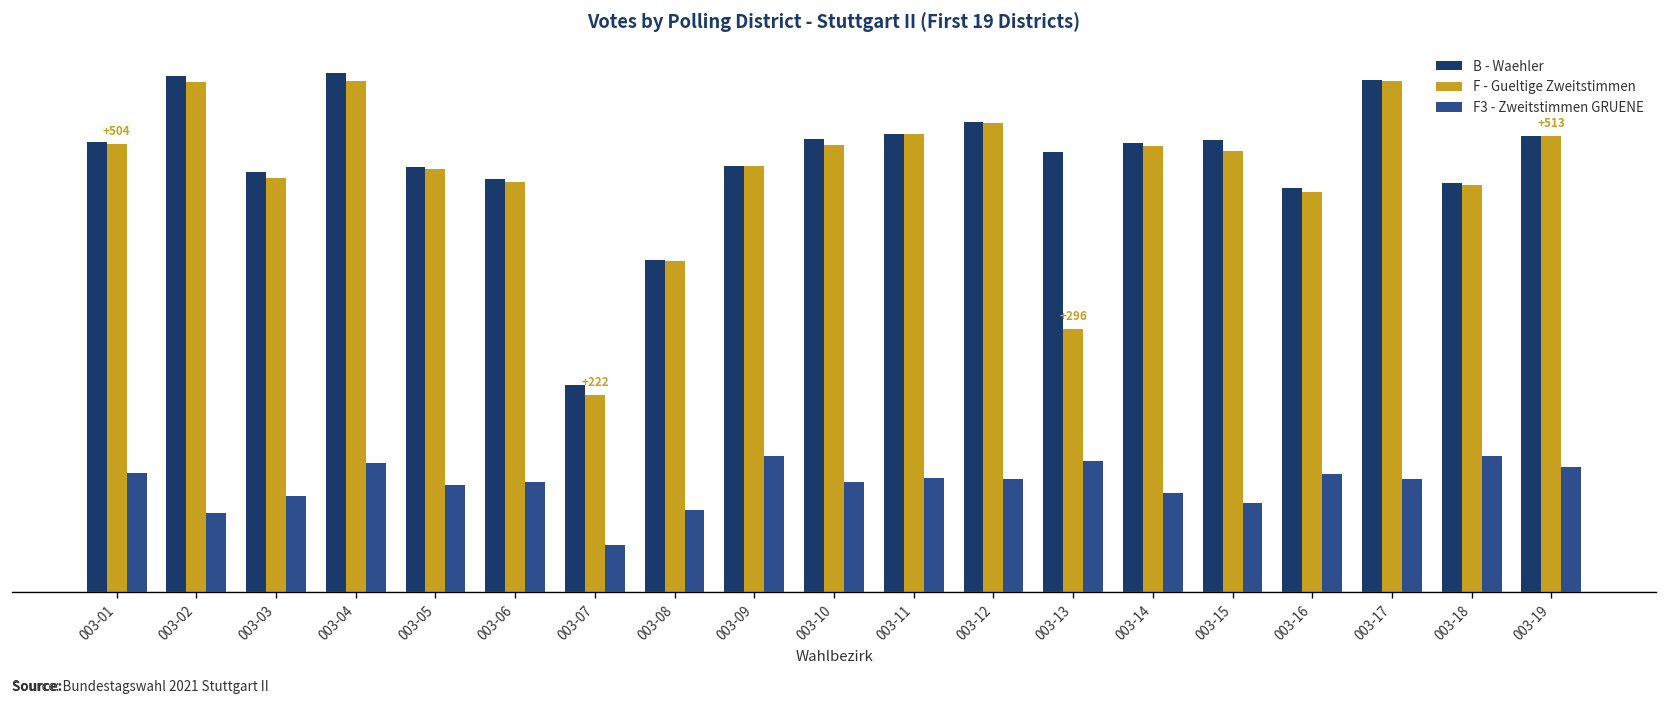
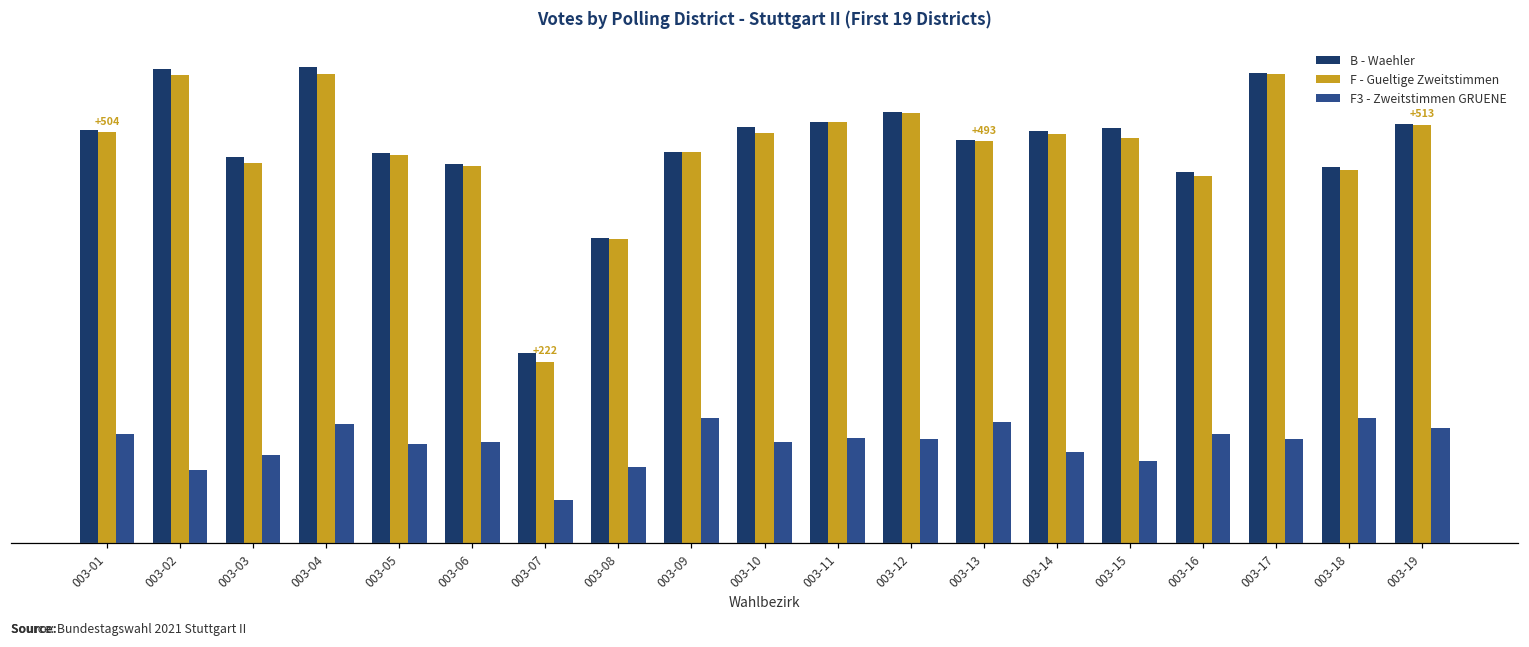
F - Gueltige Zweitstimmen, 003-13: +296 -> +493
